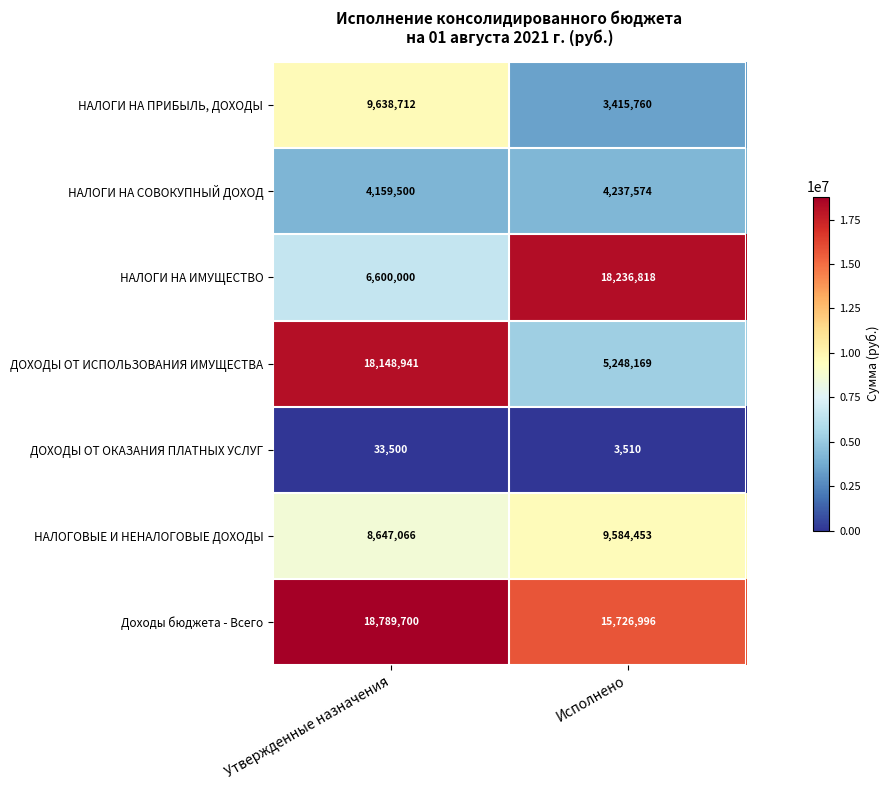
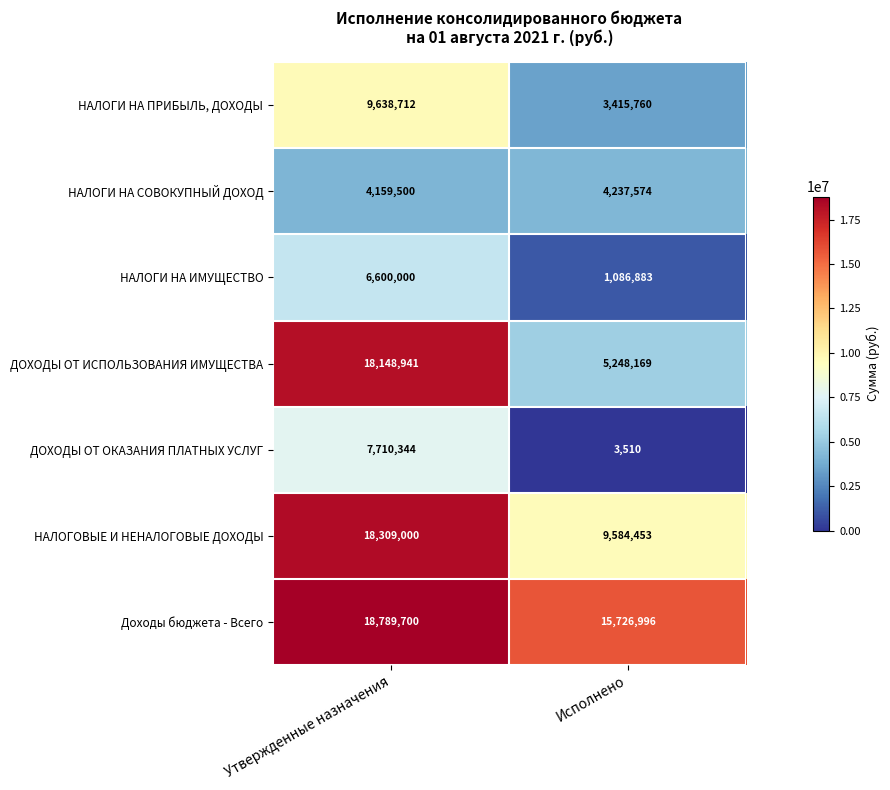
НАЛОГИ НА ИМУЩЕСТВО, Исполнено: 18,236,818 -> 1,086,883
ДОХОДЫ ОТ ОКАЗАНИЯ ПЛАТНЫХ УСЛУГ, Утвержденные назначения: 33,500 -> 7,710,344
НАЛОГОВЫЕ И НЕНАЛОГОВЫЕ ДОХОДЫ, Утвержденные назначения: 8,647,066 -> 18,309,000
